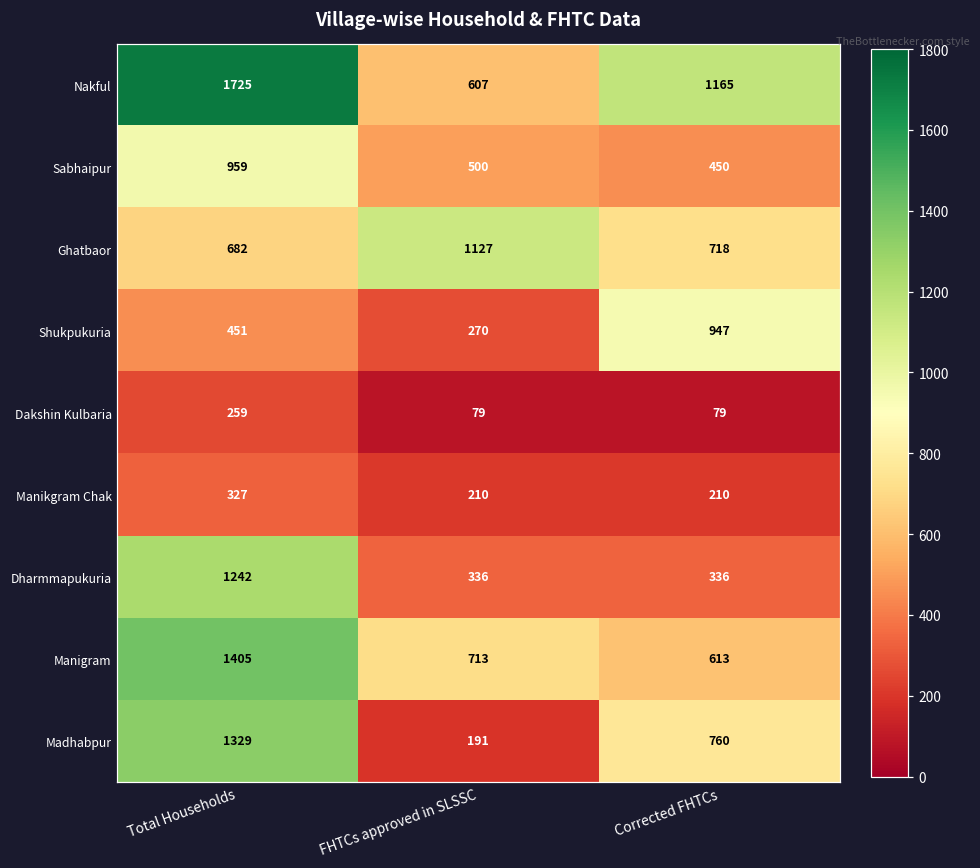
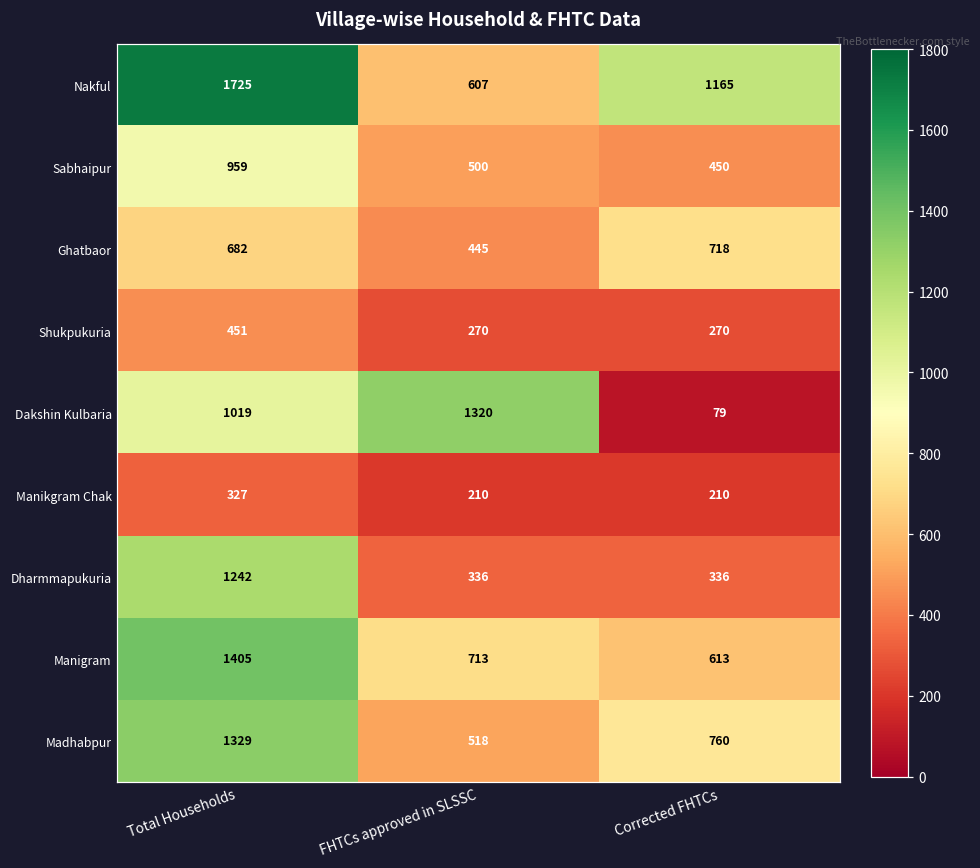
Ghatbaor, FHTCs approved in SLSSC: 1127 -> 445
Shukpukuria, Corrected FHTCs: 947 -> 270
Dakshin Kulbaria, Total Households: 259 -> 1019
Dakshin Kulbaria, FHTCs approved in SLSSC: 79 -> 1320
Madhabpur, FHTCs approved in SLSSC: 191 -> 518
